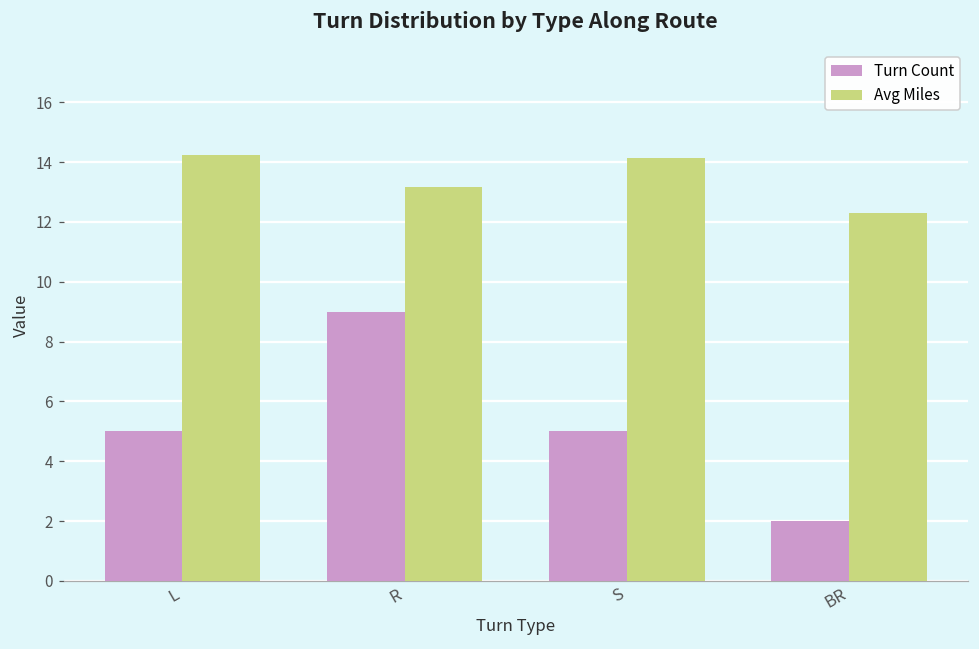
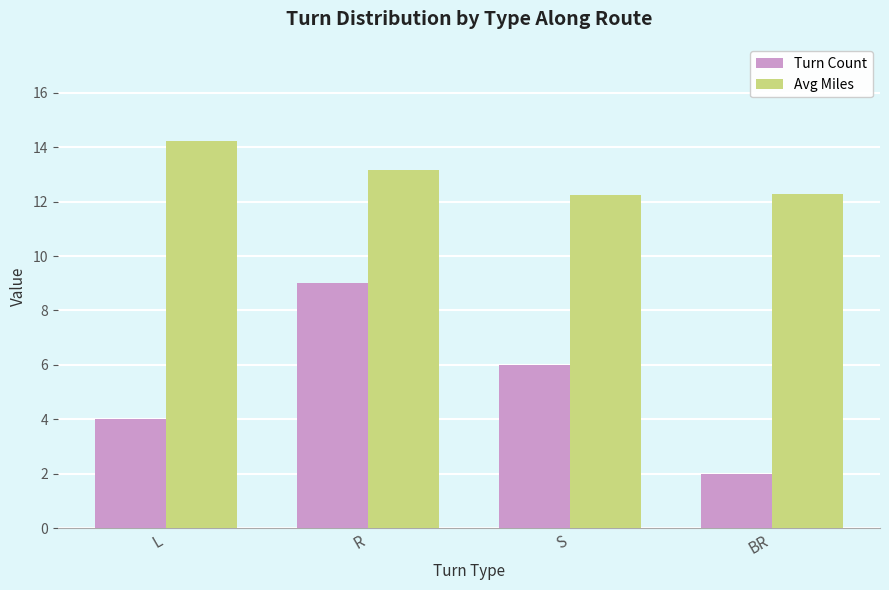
Turn Count, L: 5 -> 4
Turn Count, S: 5 -> 6
Avg Miles, S: 14.1 -> 12.2
